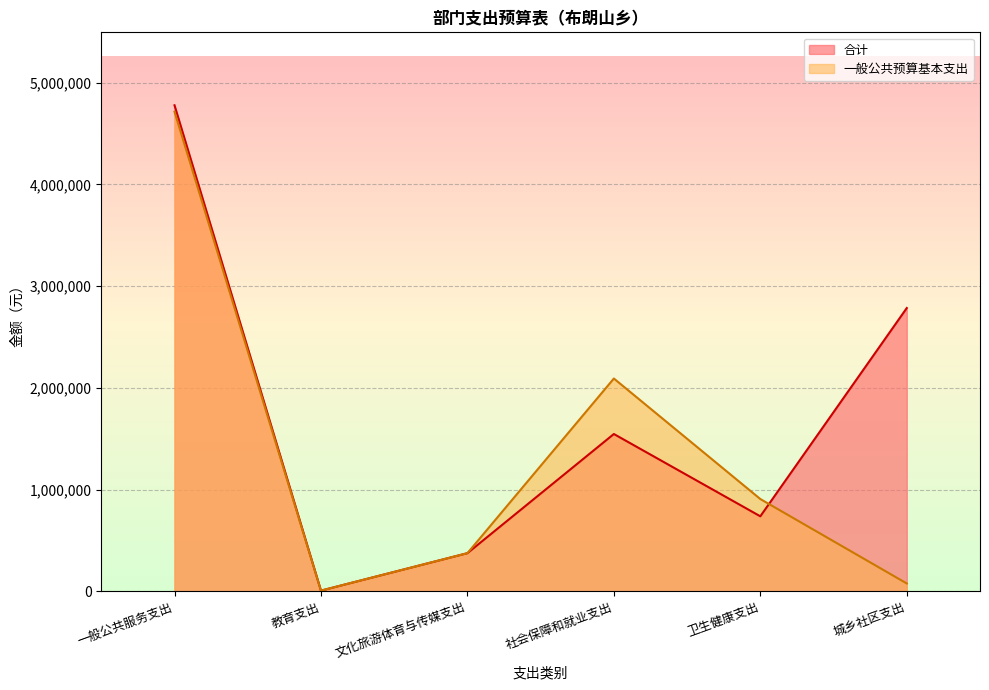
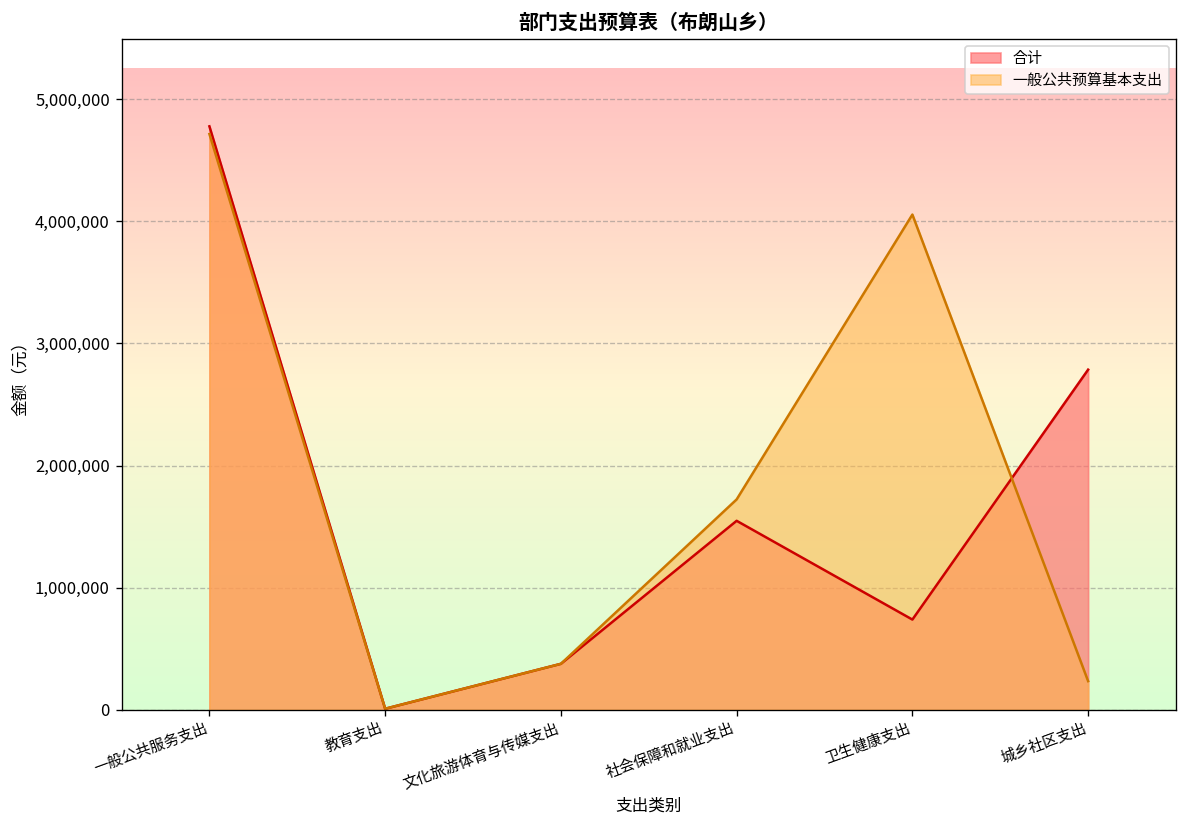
一般公共预算基本支出, 社会保障和就业支出: 2,090,000 -> 1,720,000
一般公共预算基本支出, 卫生健康支出: 910,000 -> 4,060,000
一般公共预算基本支出, 城乡社区支出: 80,000 -> 230,000
